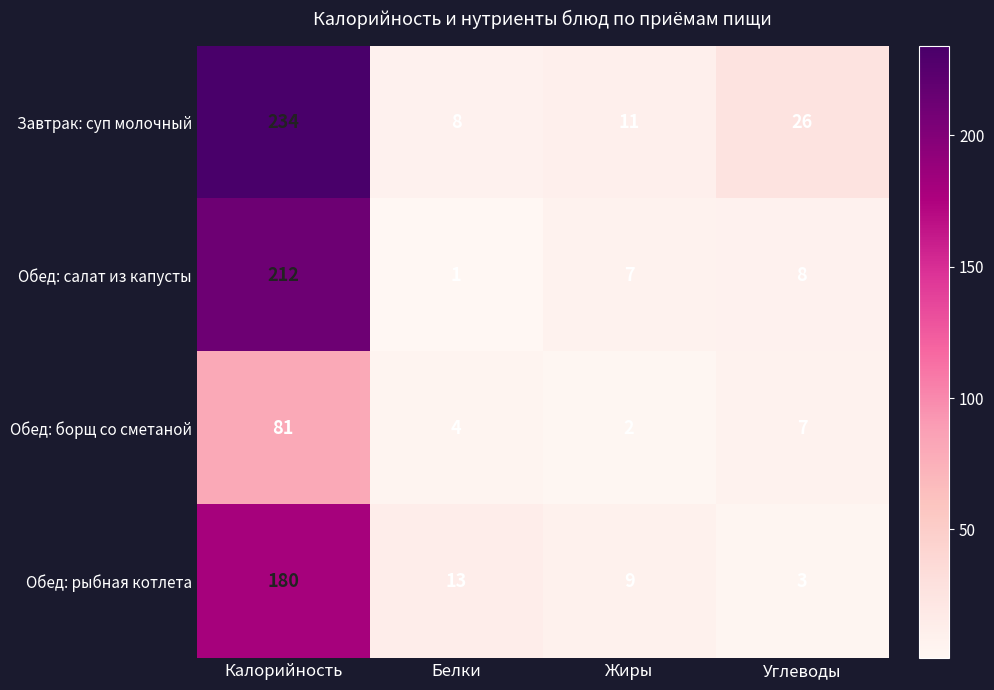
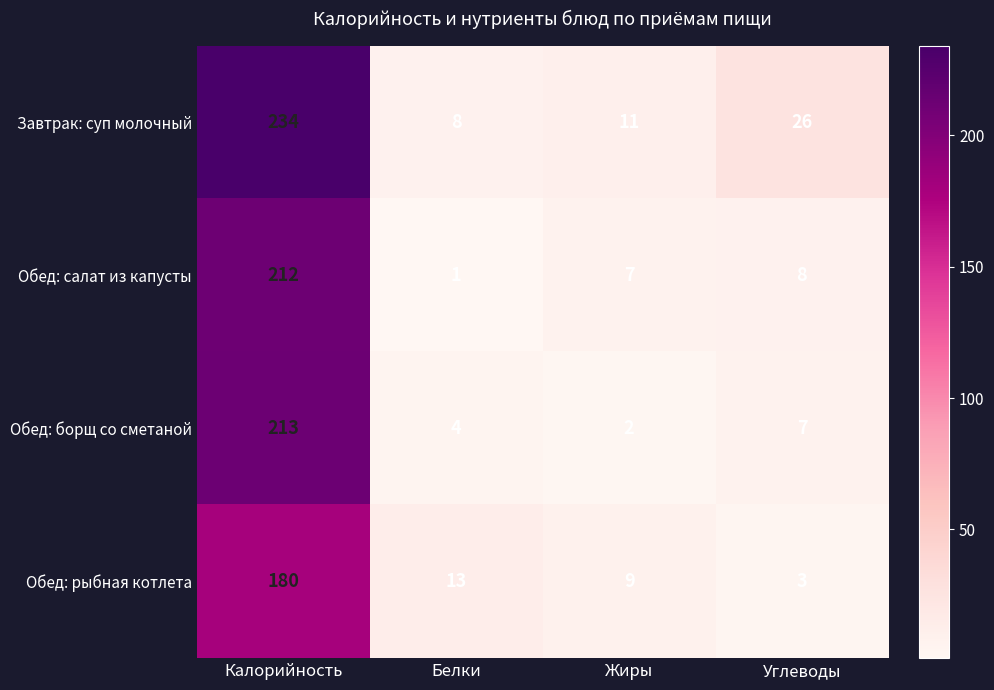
Обед: борщ со сметаной, Калорийность: 81 -> 213
